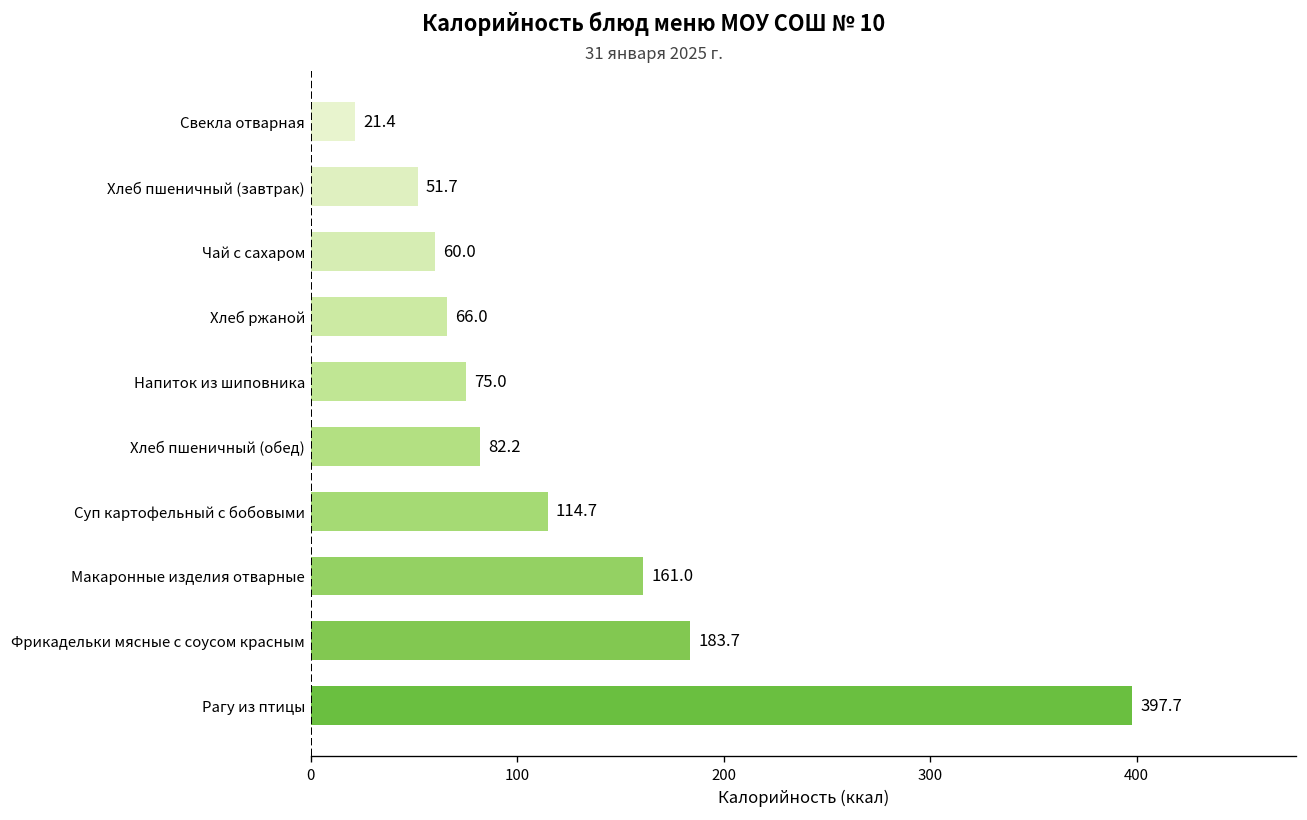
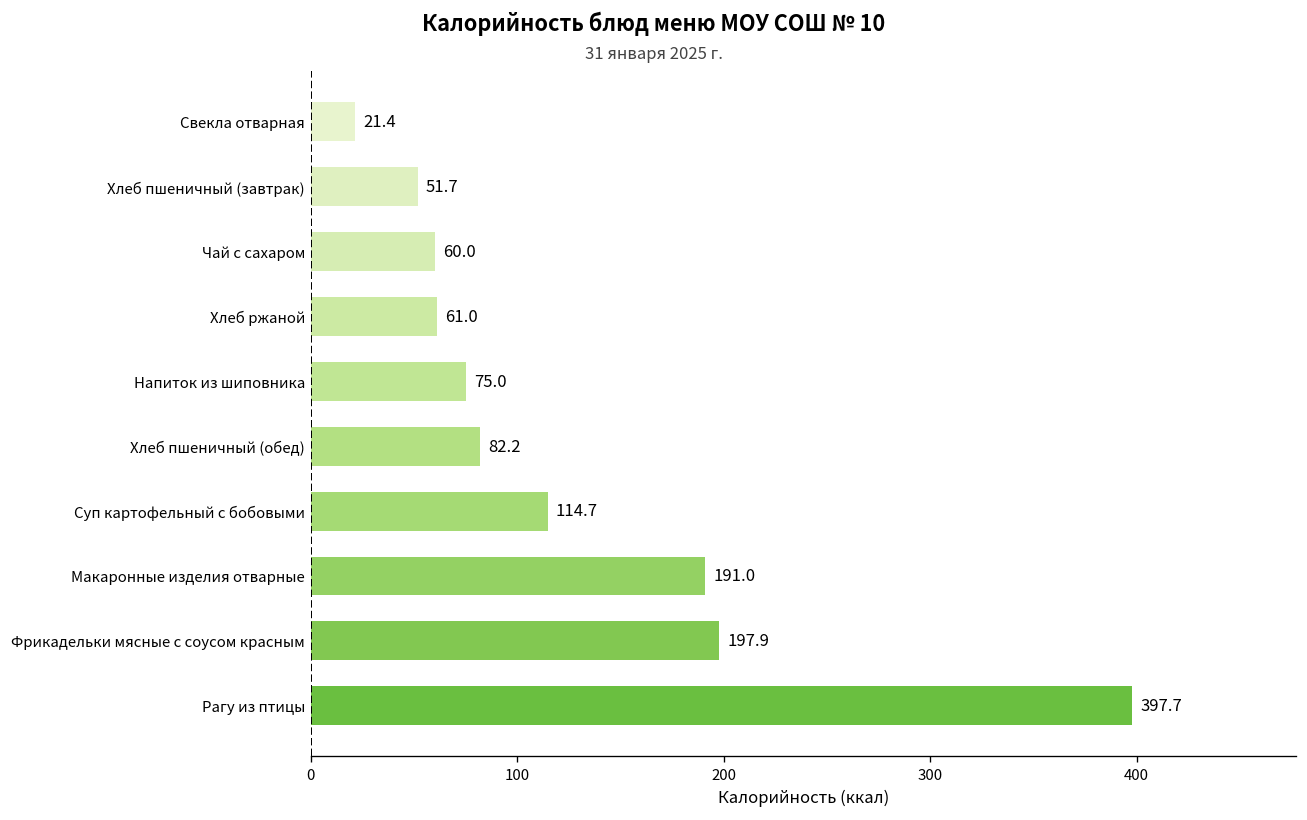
Хлеб ржаной: 66.0 -> 61.0
Макаронные изделия отварные: 161.0 -> 191.0
Фрикадельки мясные с соусом красным: 183.7 -> 197.9
